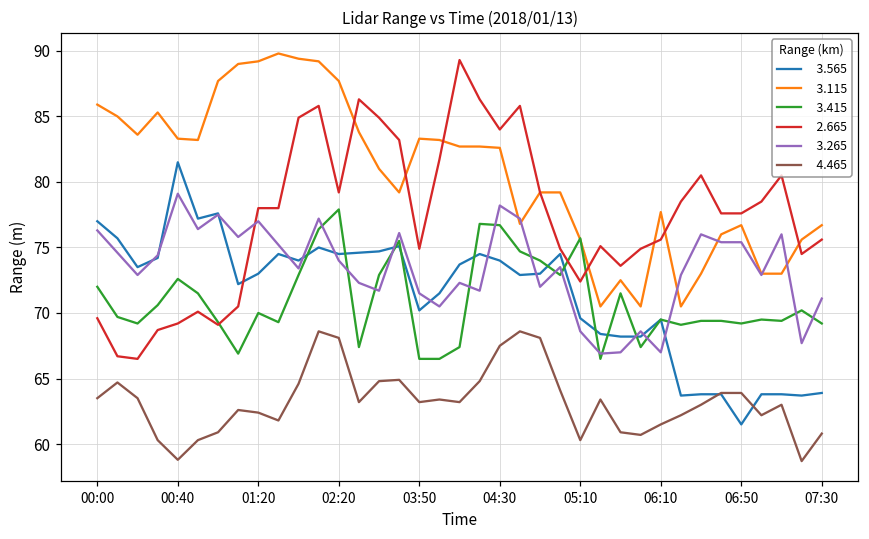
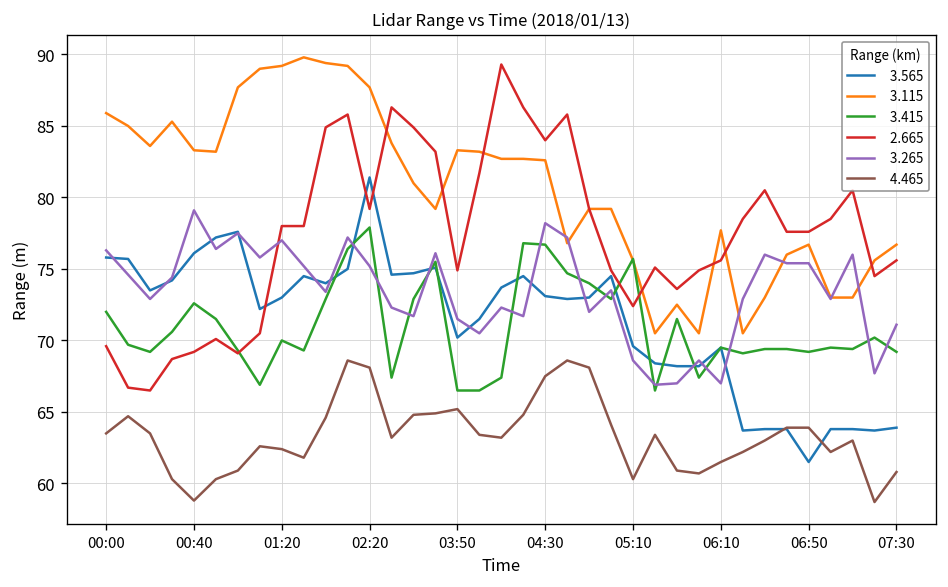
3.565, 00:00: 77.0 -> 75.8
3.565, 00:40: 81.5 -> 76.1
3.565, 02:20: 74.5 -> 81.4
3.265, 02:20: 74.0 -> 75.2
4.465, 03:50: 63.2 -> 65.2
3.565, 04:30: 74.0 -> 73.1
